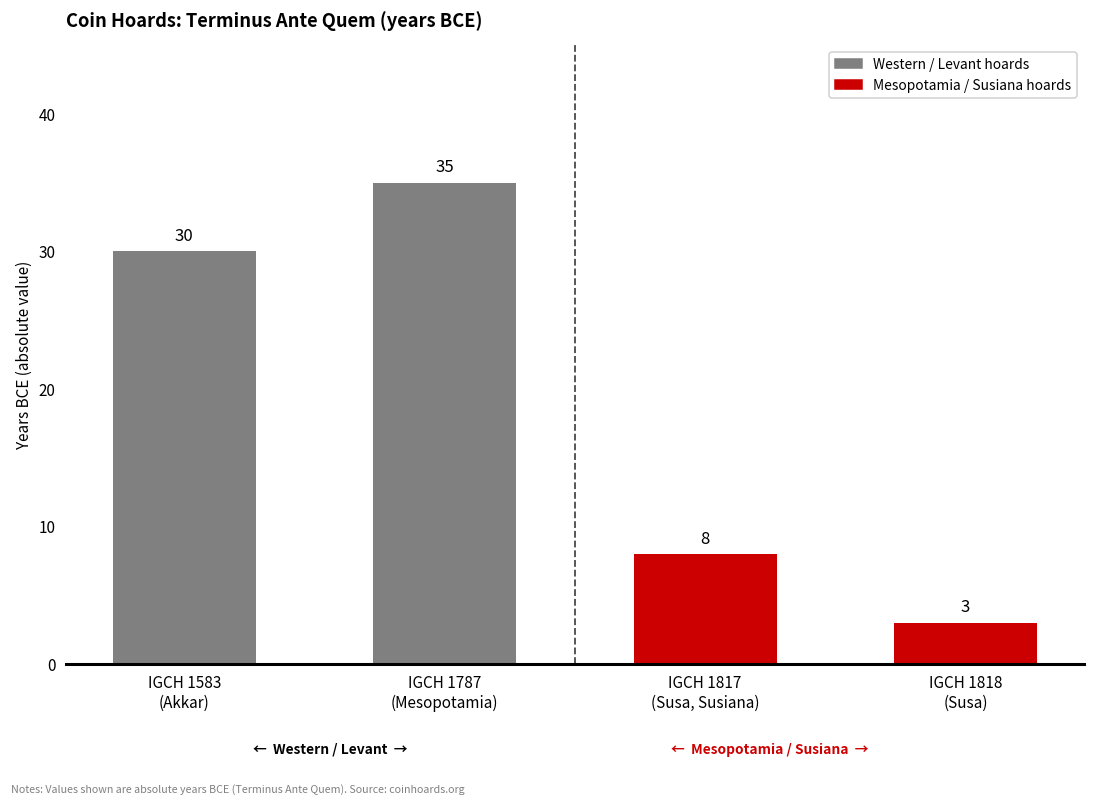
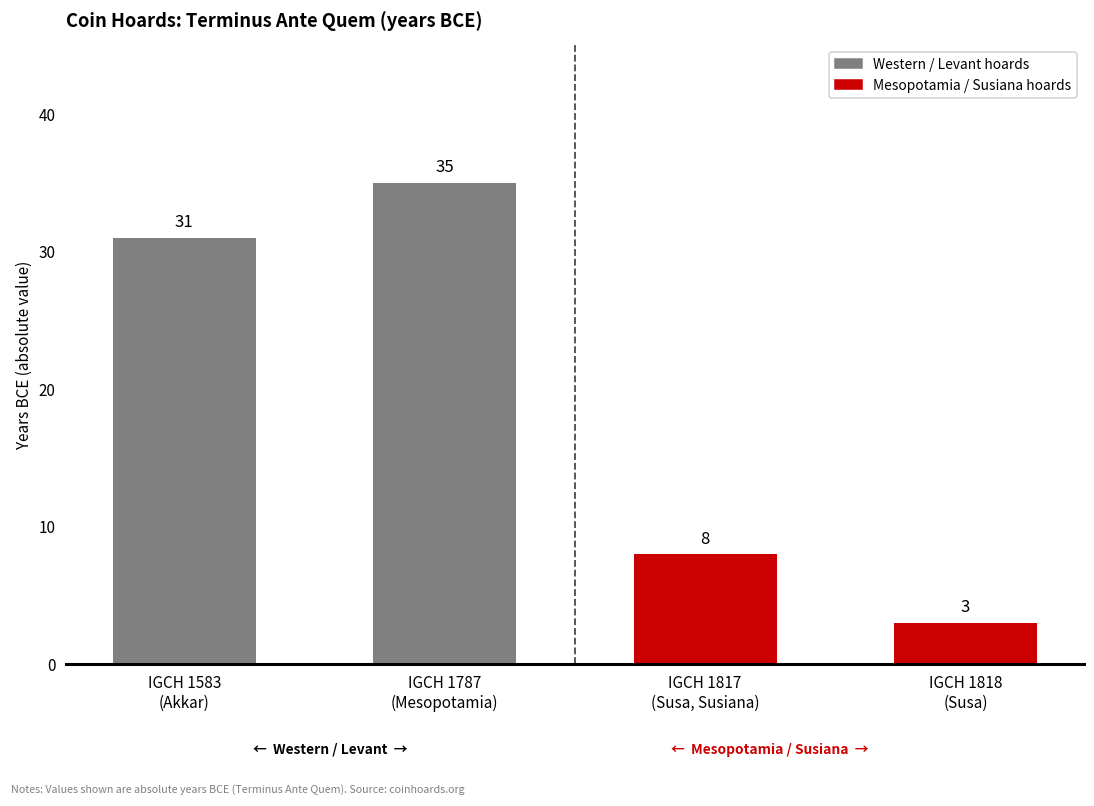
IGCH 1583 (Akkar): 30 -> 31
